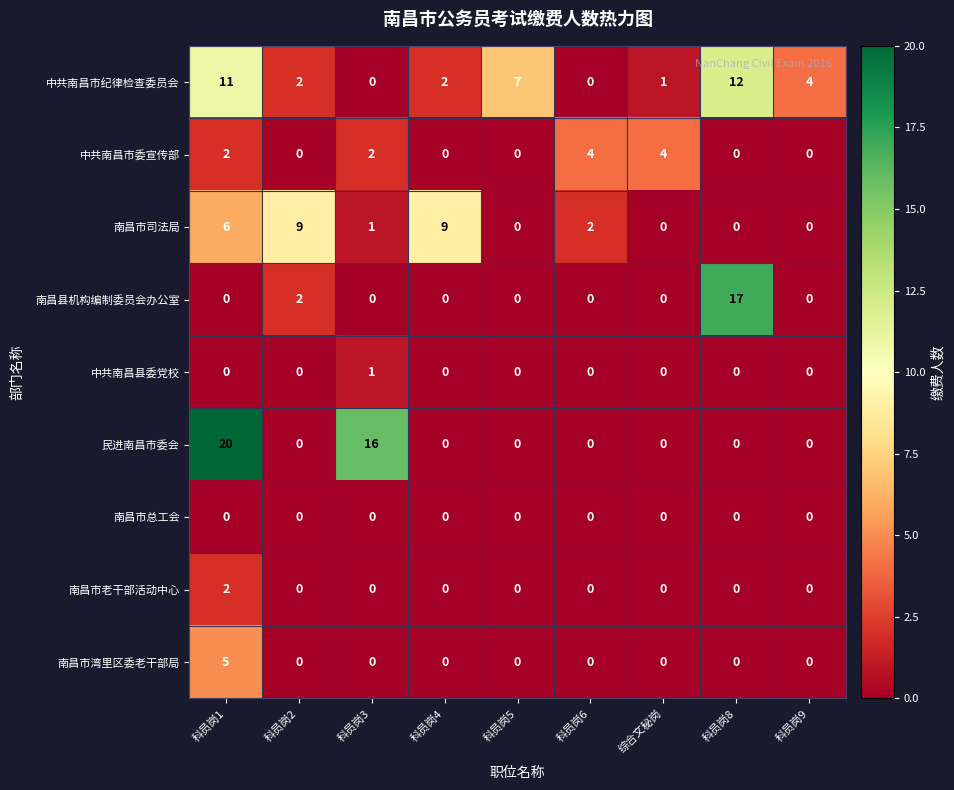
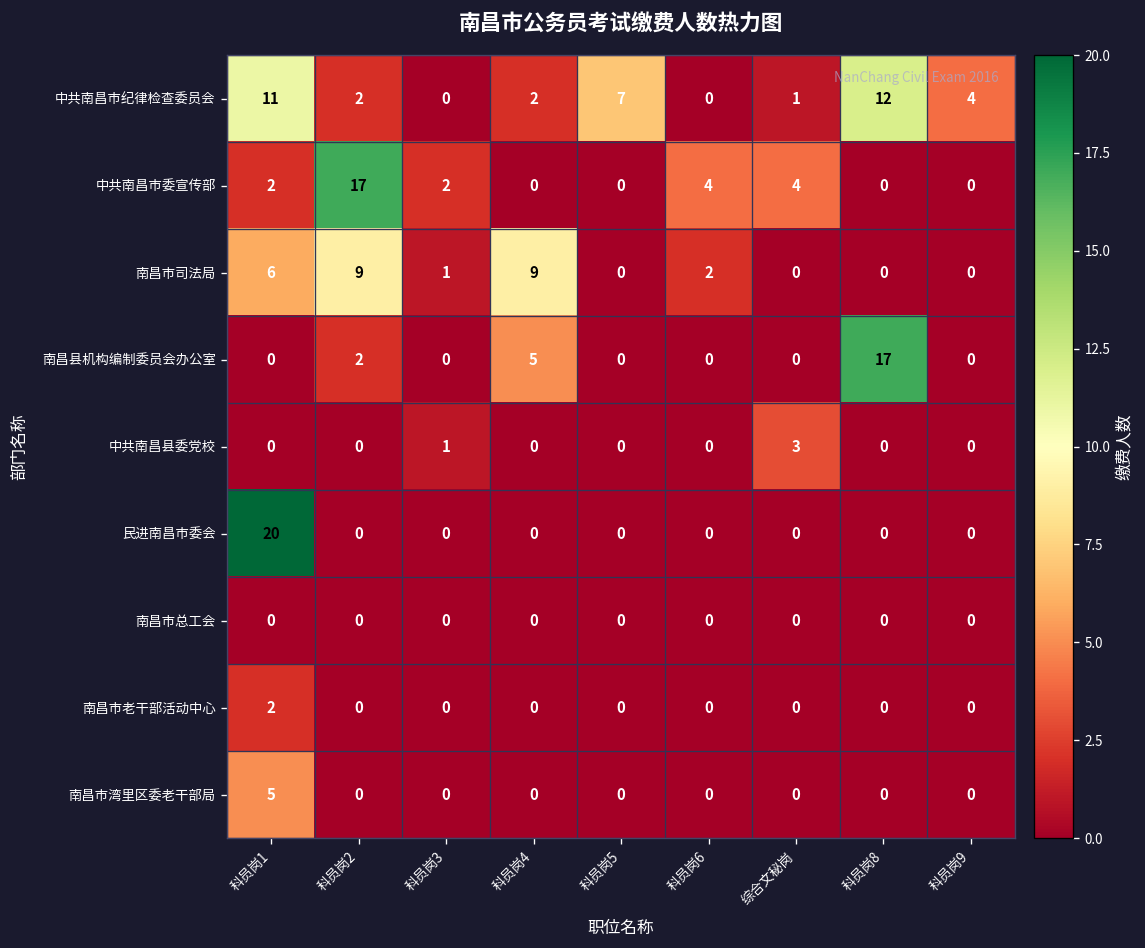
中共南昌市委宣传部, 科员岗2: 0 -> 17
南昌县机构编制委员会办公室, 科员岗4: 0 -> 5
中共南昌县委党校, 综合文秘岗: 0 -> 3
民进南昌市委会, 科员岗3: 16 -> 0
